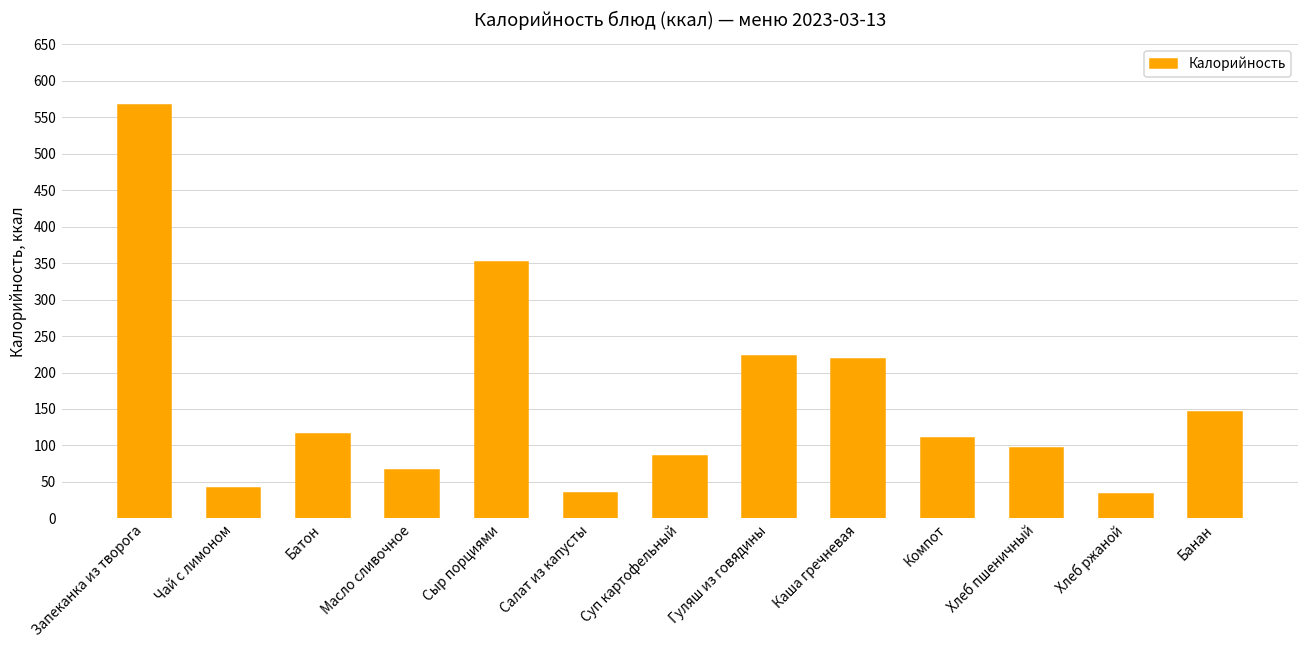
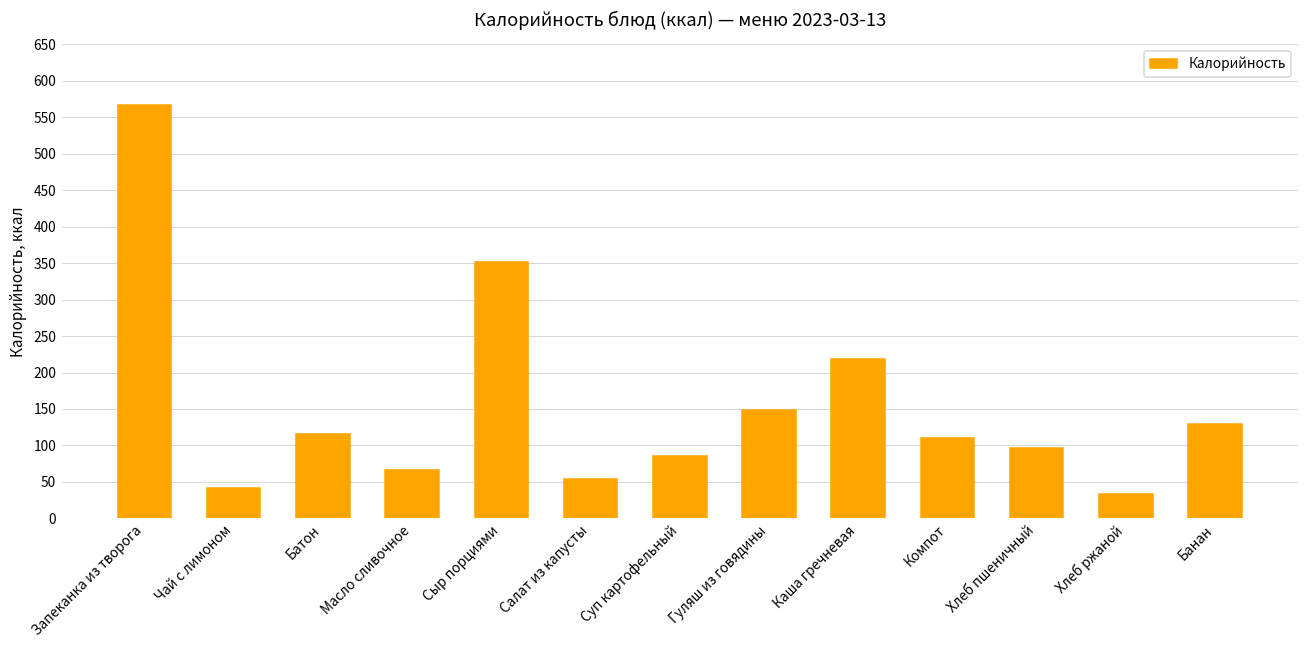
Салат из капусты: 40 -> 50
Гуляш из говядины: 220 -> 150
Банан: 150 -> 130
